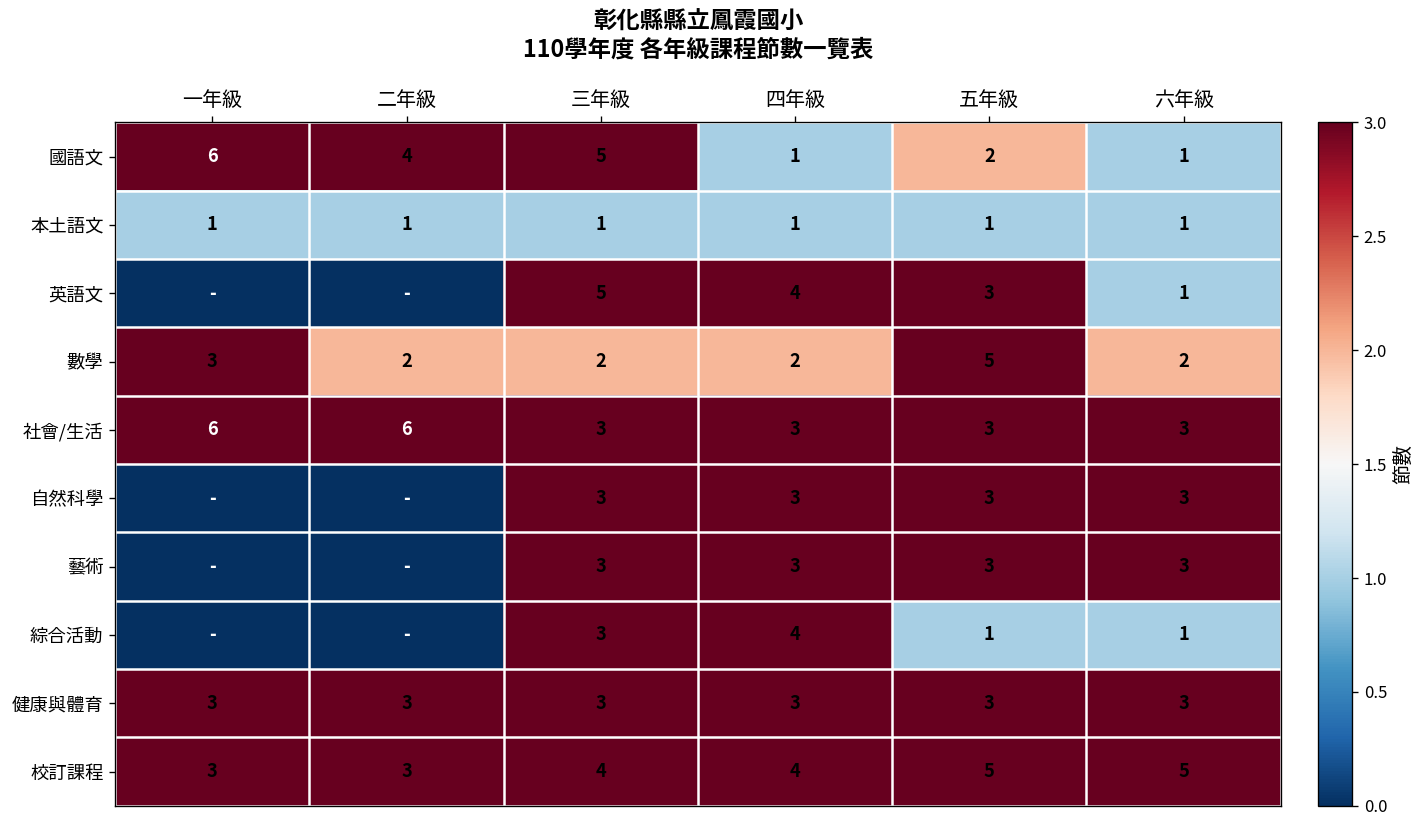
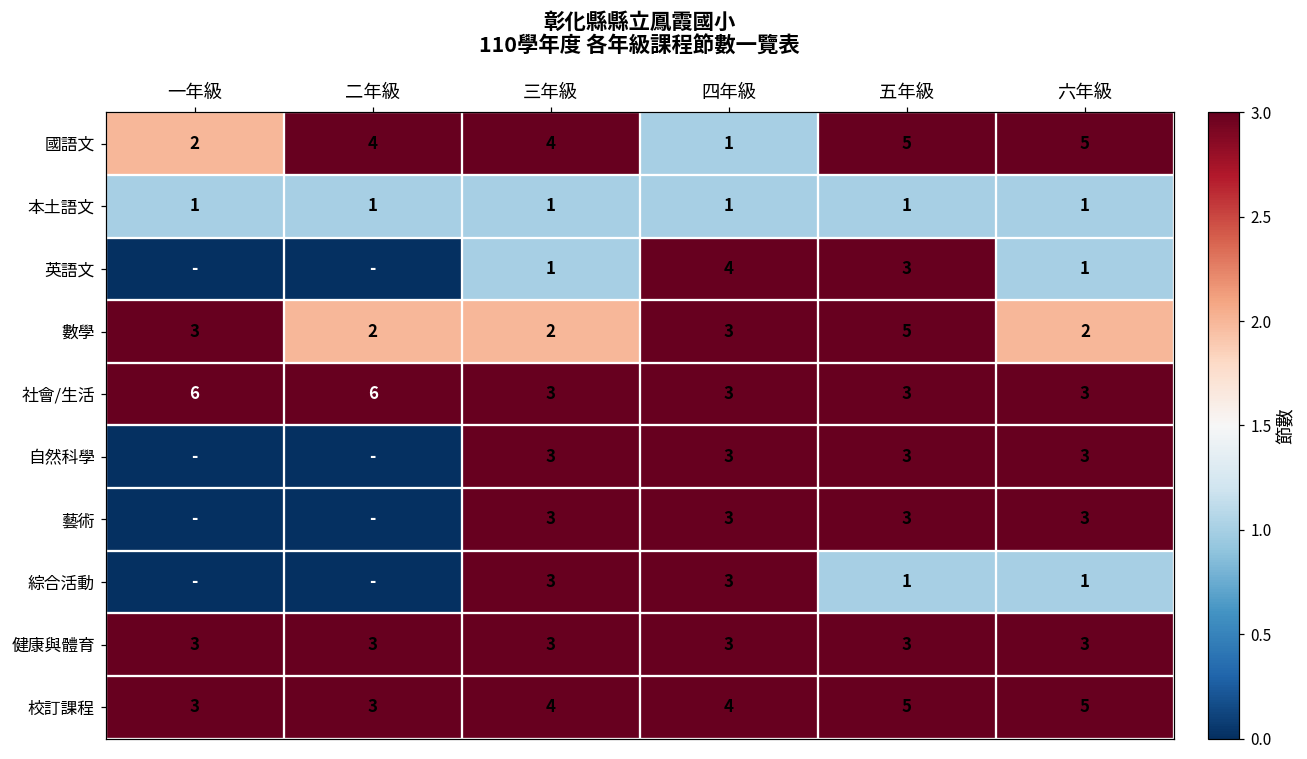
國語文, 一年級: 6 -> 2
國語文, 三年級: 5 -> 4
國語文, 五年級: 2 -> 5
國語文, 六年級: 1 -> 5
英語文, 三年級: 5 -> 1
數學, 四年級: 2 -> 3
綜合活動, 四年級: 4 -> 3
